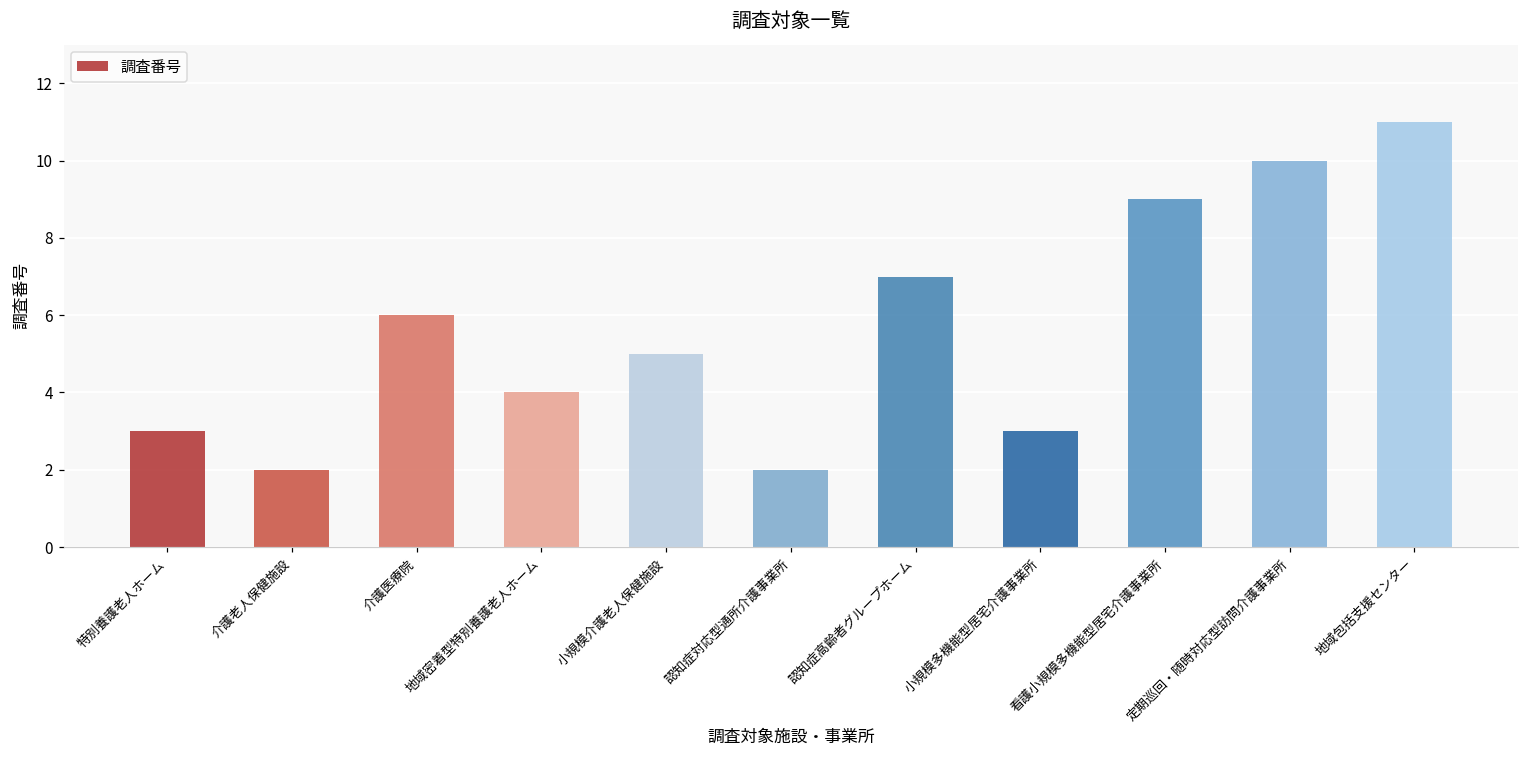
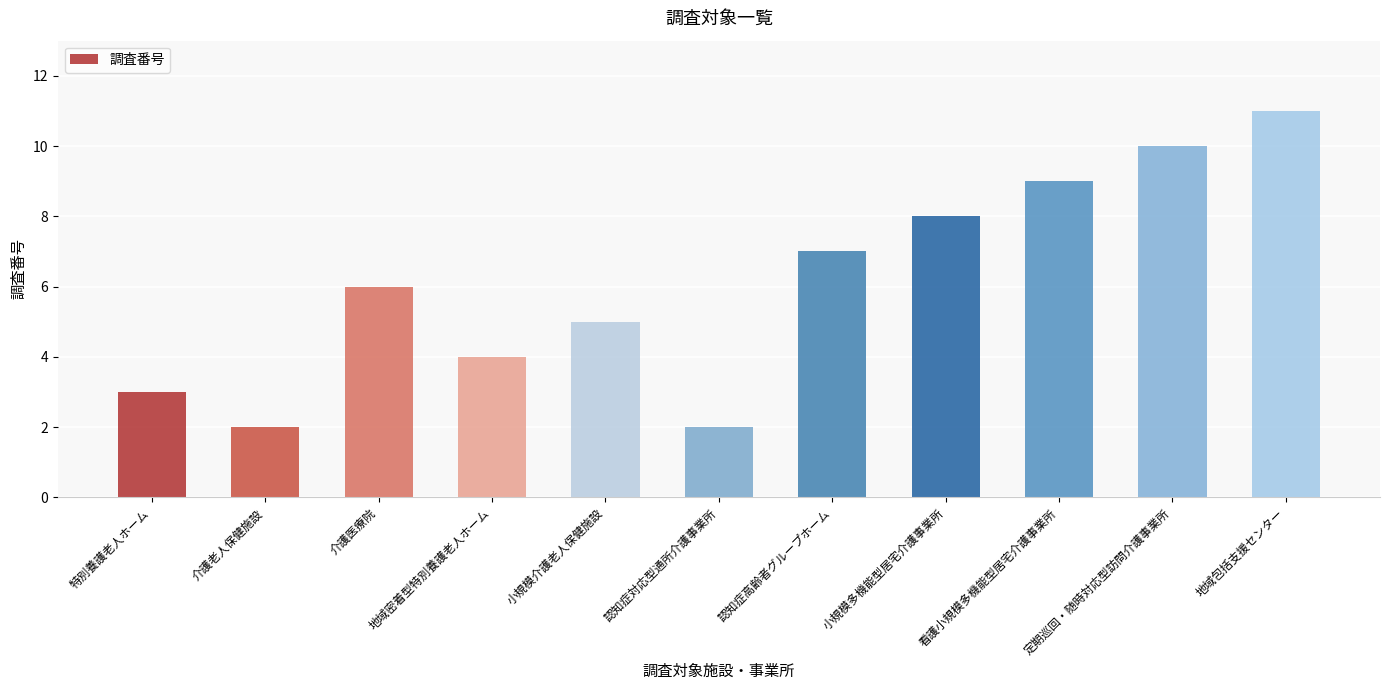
小規模多機能型居宅介護事業所: 3 -> 8
